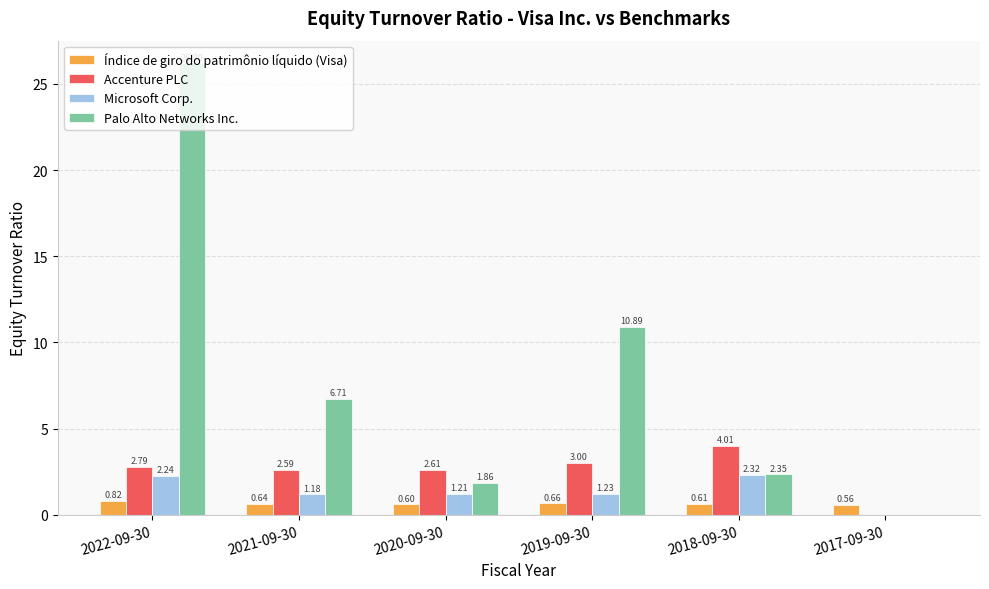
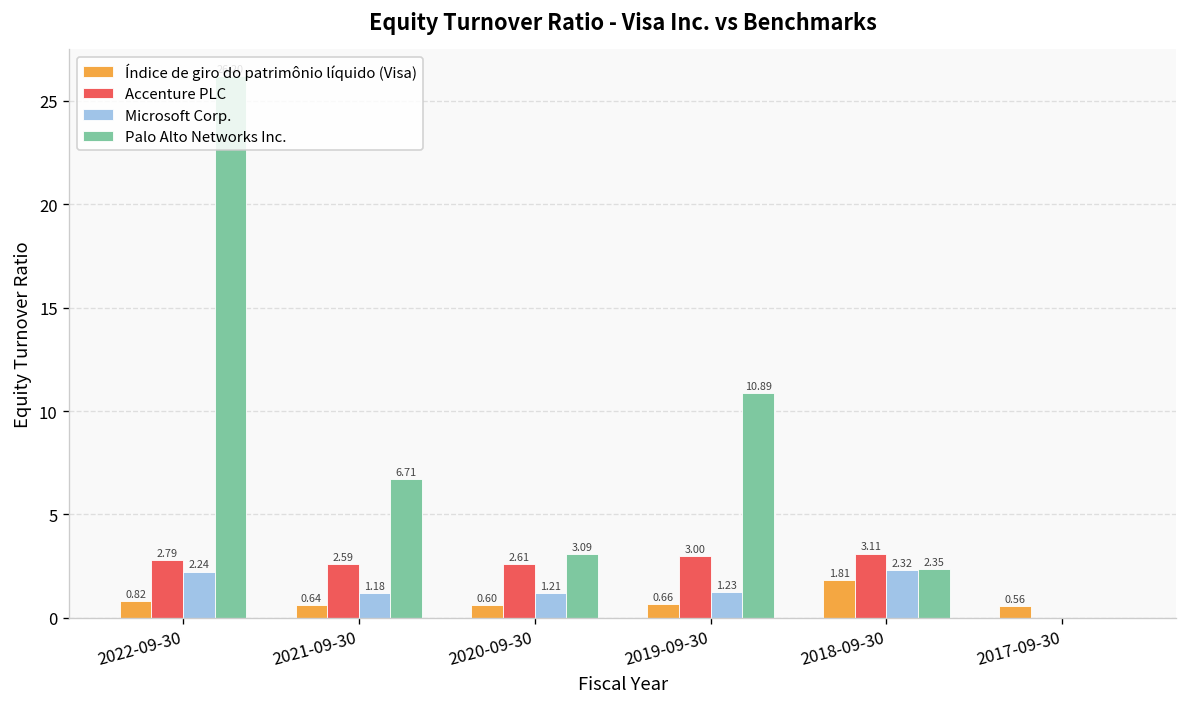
Palo Alto Networks Inc., 2020-09-30: 1.86 -> 3.09
Índice de giro do patrimônio líquido (Visa), 2018-09-30: 0.61 -> 1.81
Accenture PLC, 2018-09-30: 4.01 -> 3.11
